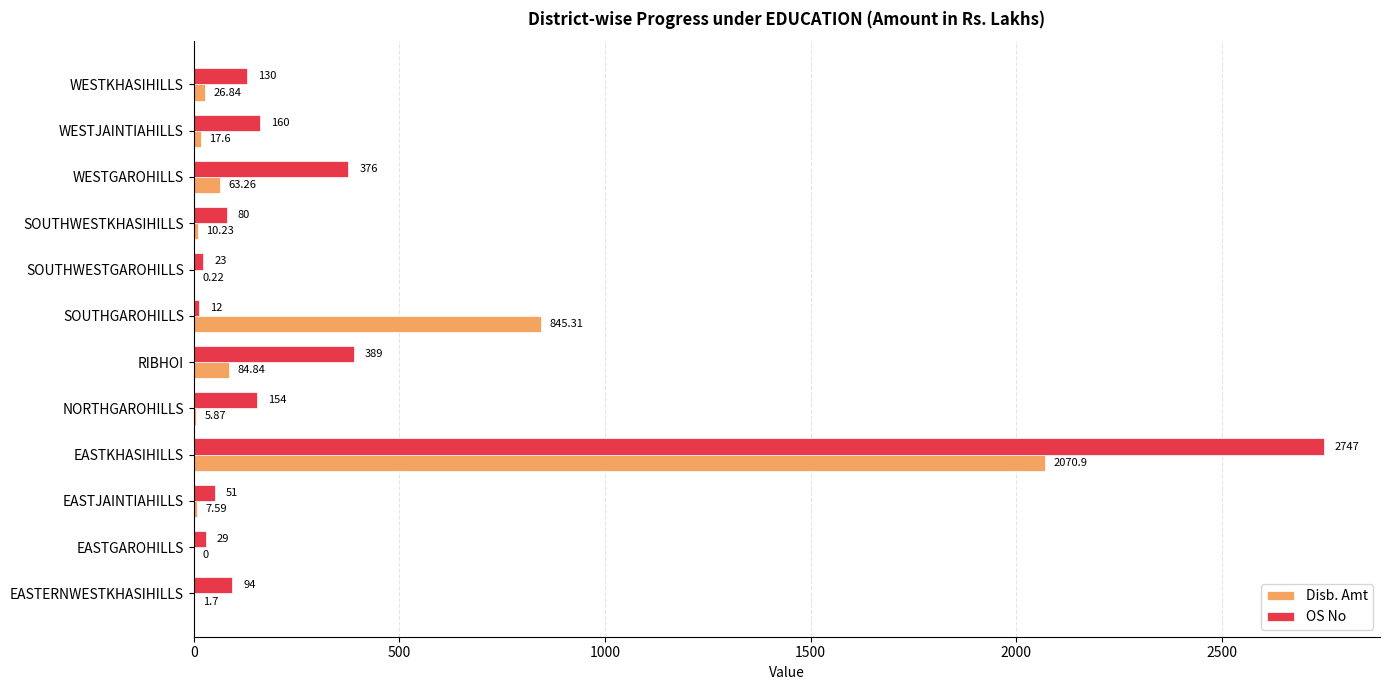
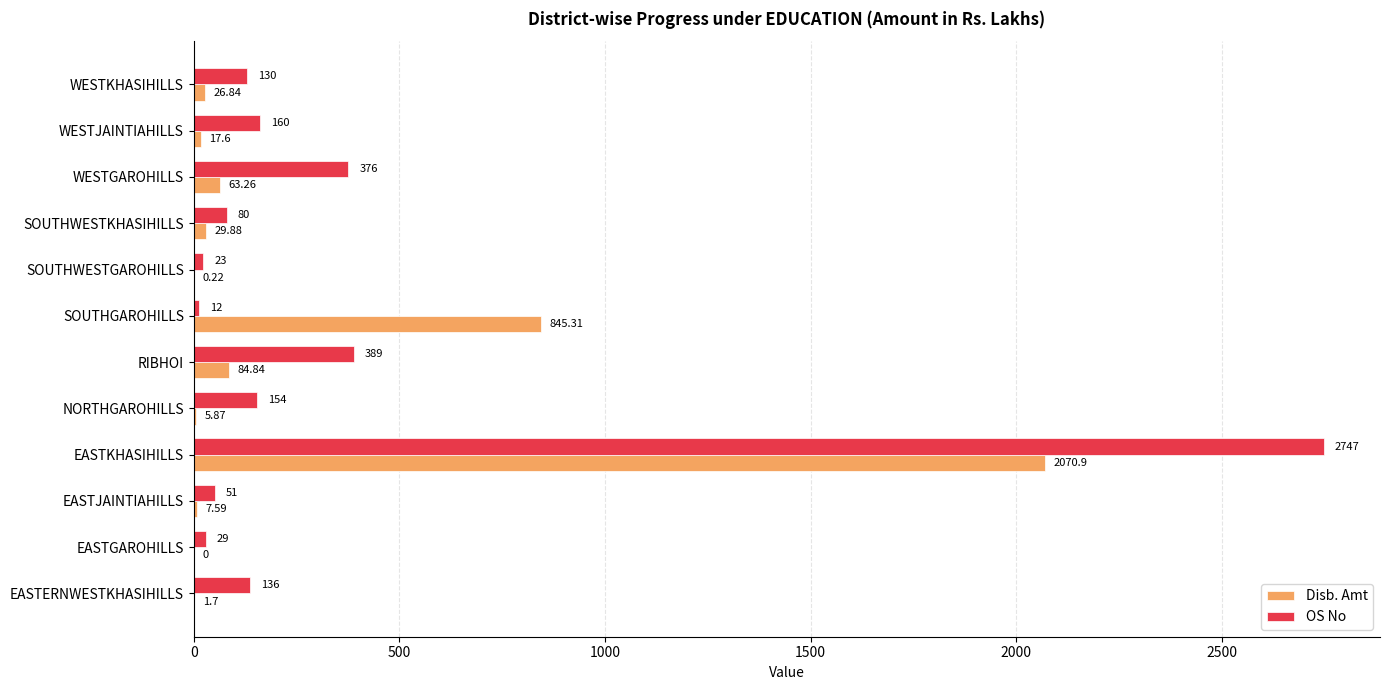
Disb. Amt, SOUTHWESTKHASIHILLS: 10.23 -> 29.88
OS No, EASTERNWESTKHASIHILLS: 94 -> 136
